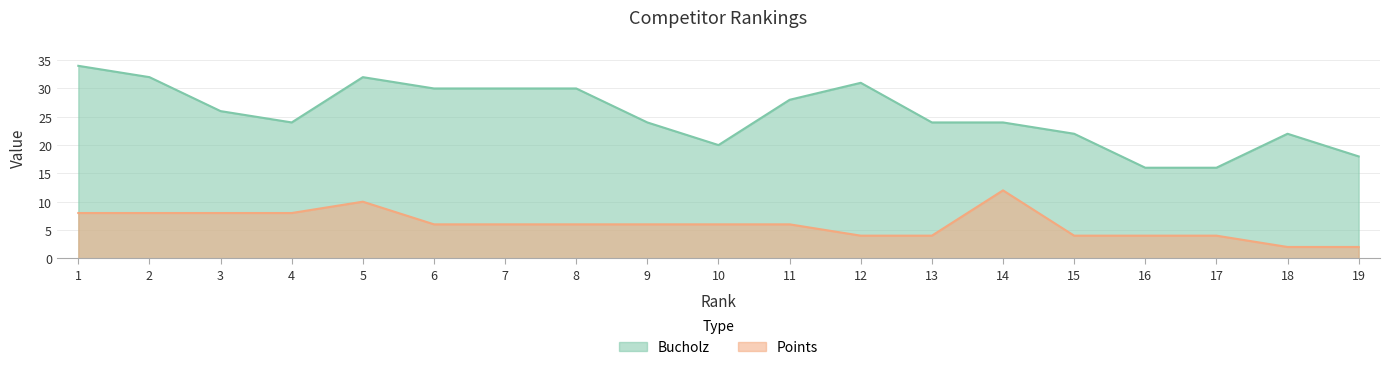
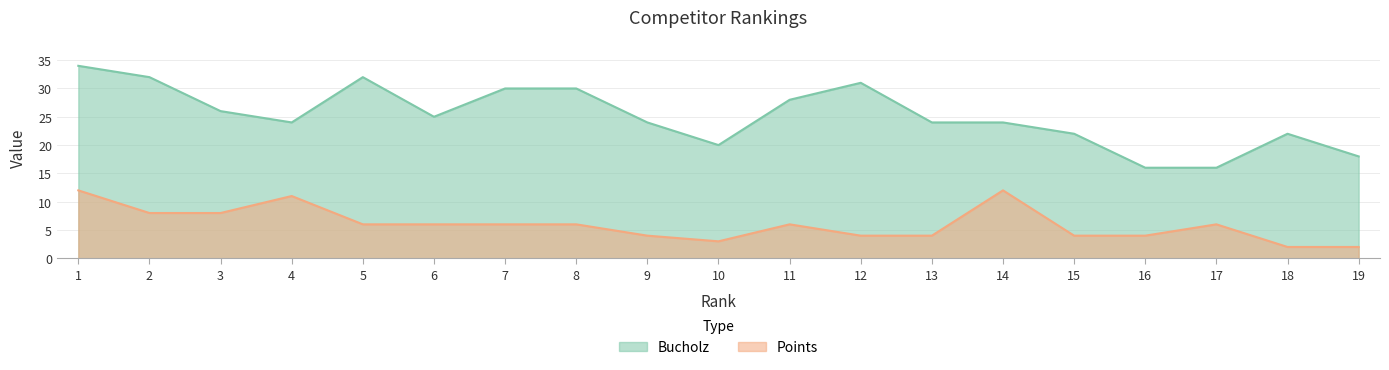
Points, 1: 8 -> 12
Points, 4: 8 -> 11
Points, 5: 10 -> 6
Bucholz, 6: 30 -> 25
Points, 9: 6 -> 4
Points, 10: 6 -> 3
Points, 17: 4 -> 6
